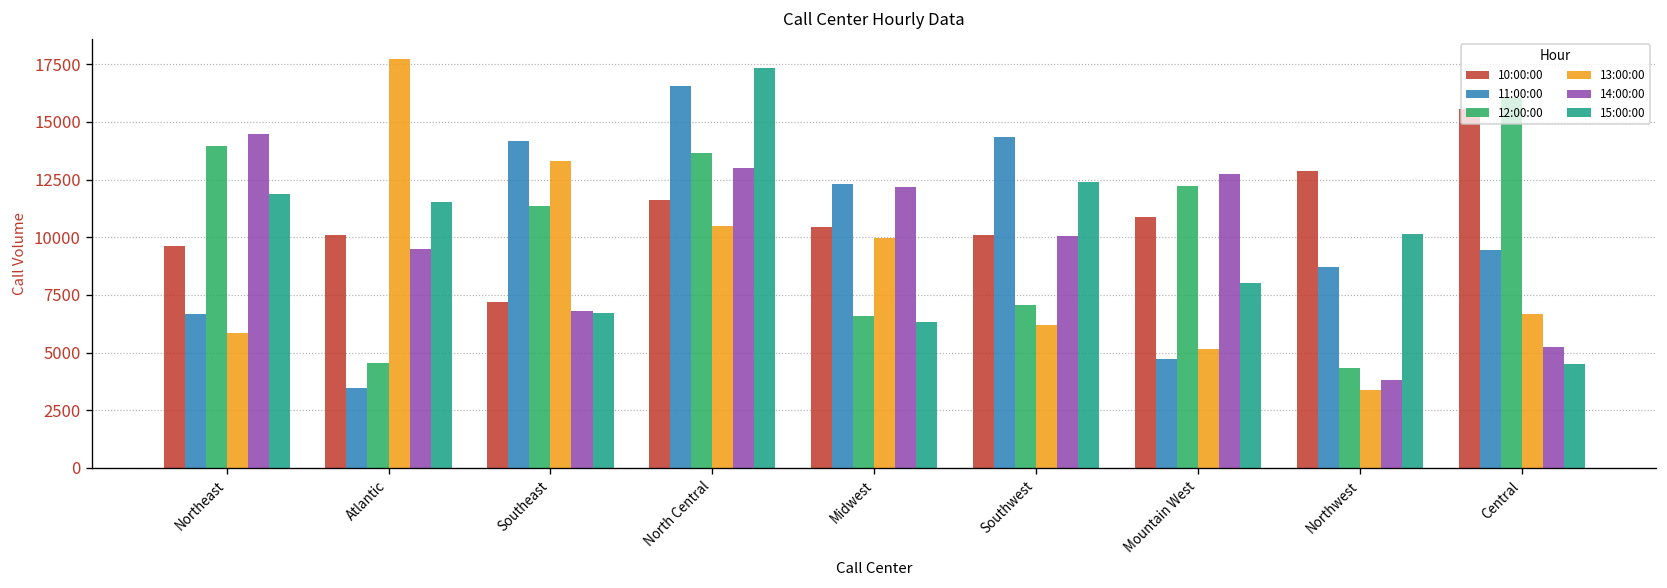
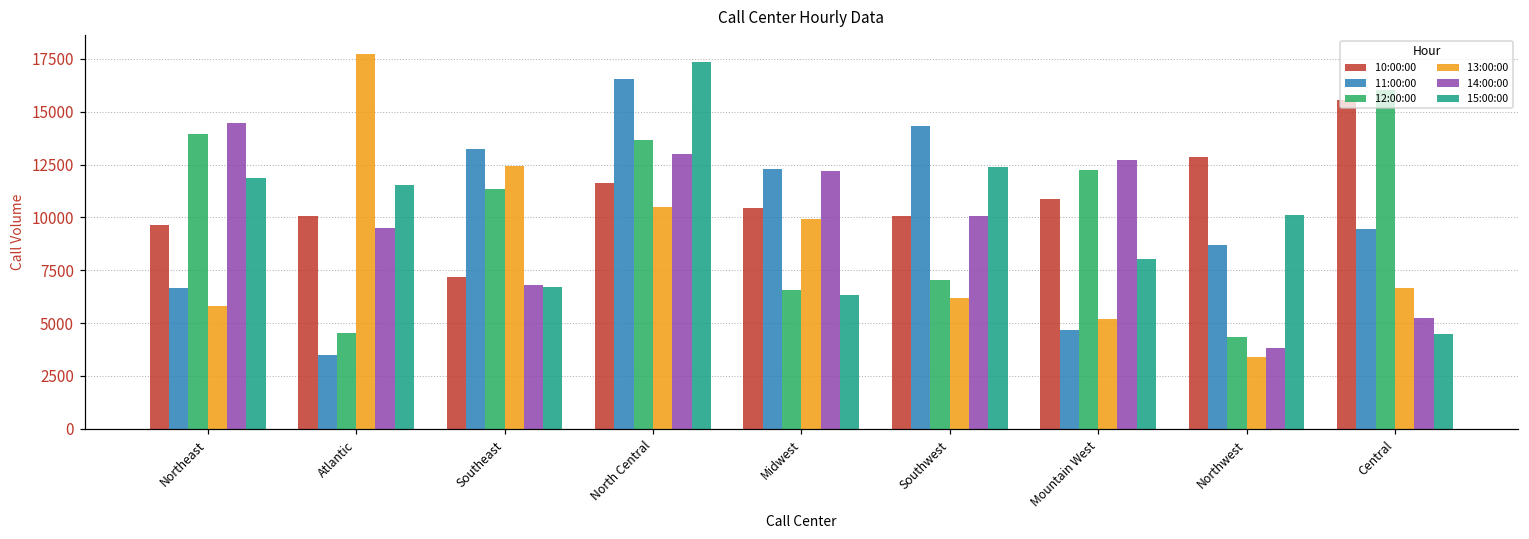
11:00:00, Southeast: 14200 -> 13300
13:00:00, Southeast: 13300 -> 12400
